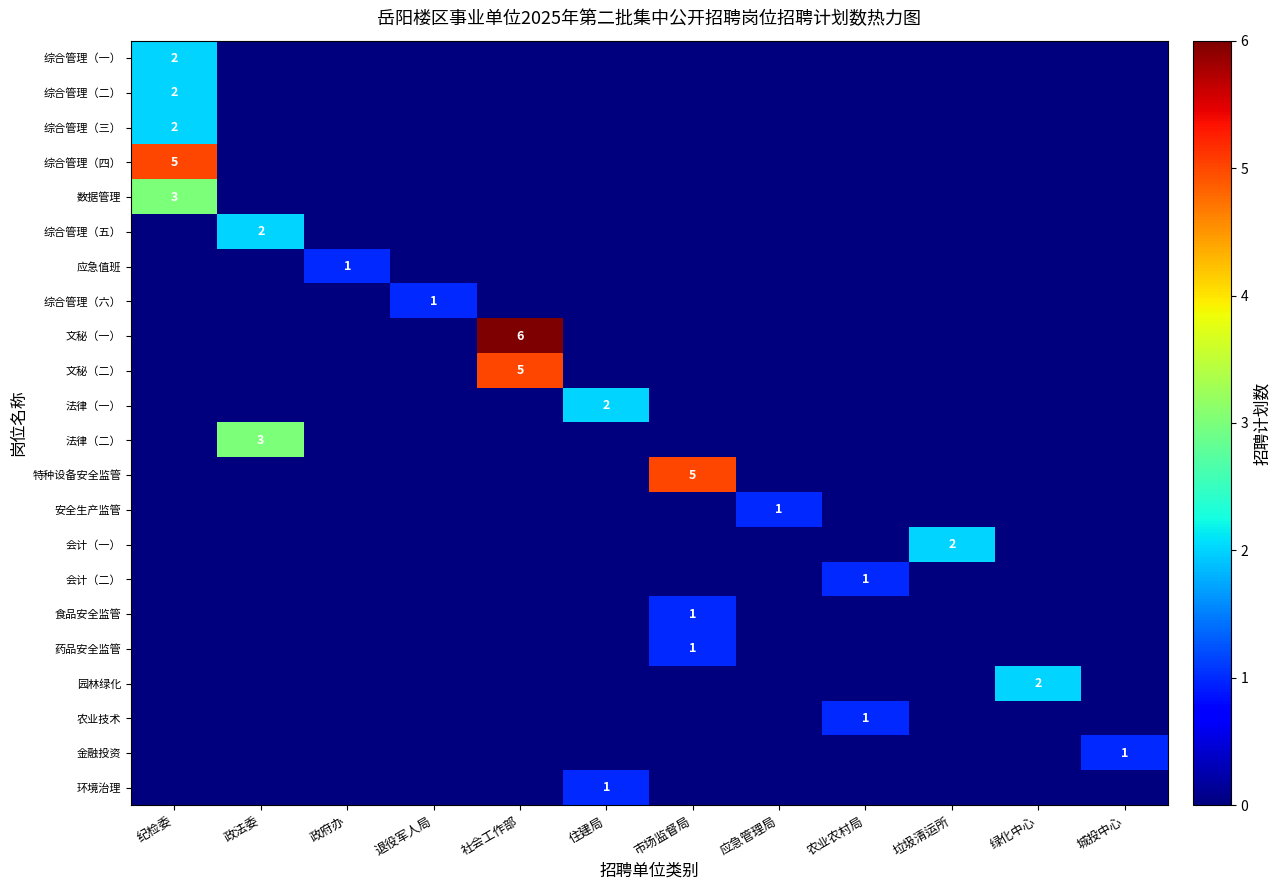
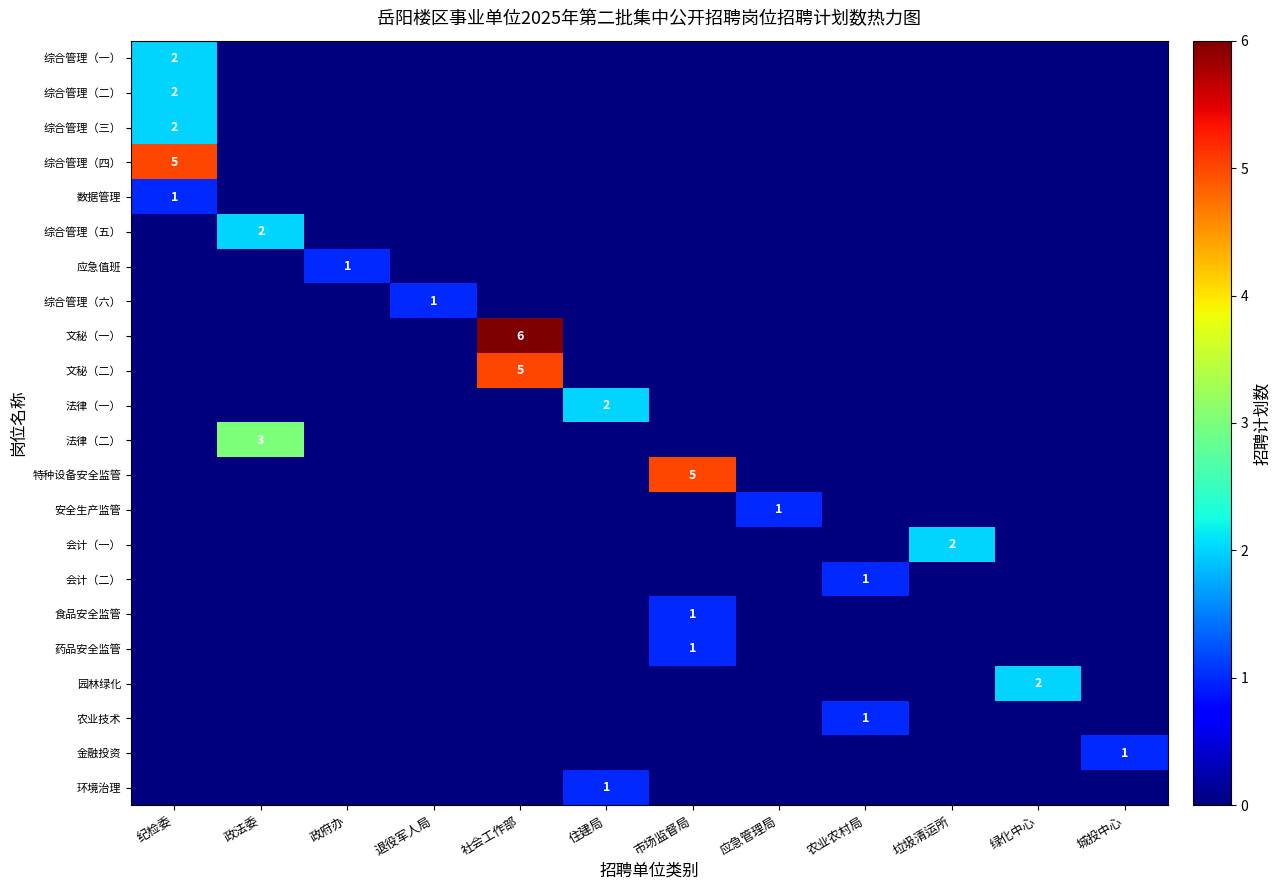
数据管理, 纪检委: 3 -> 1
